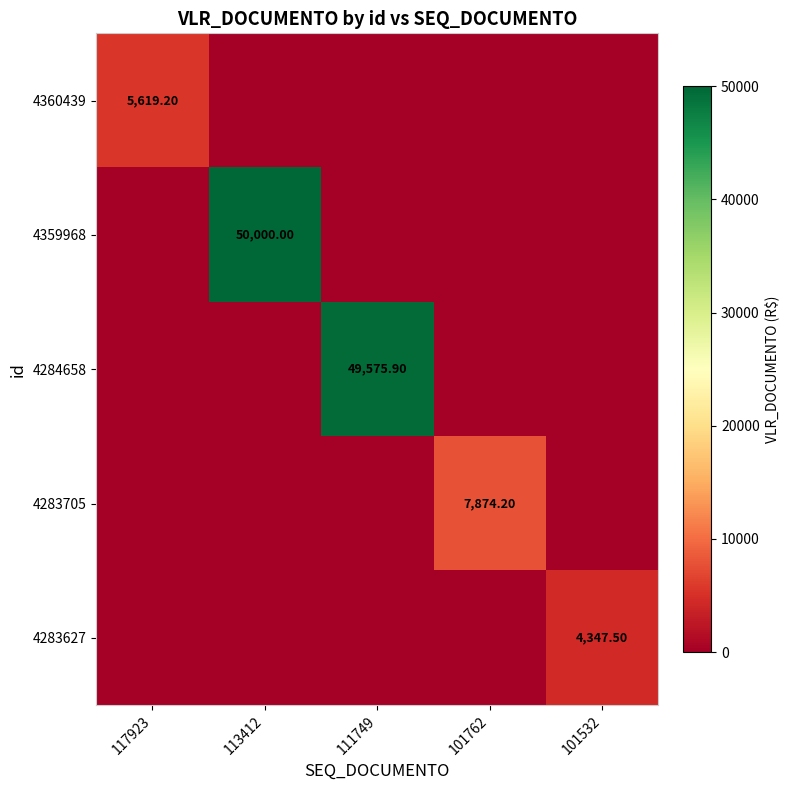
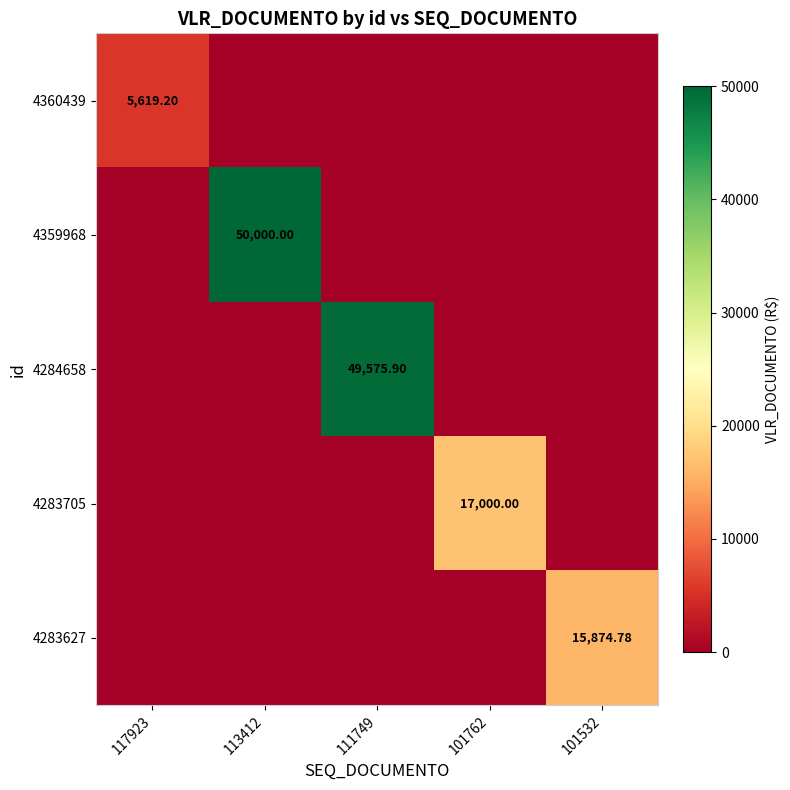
4283705, 101762: 7,874.20 -> 17,000.00
4283627, 101532: 4,347.50 -> 15,874.78
